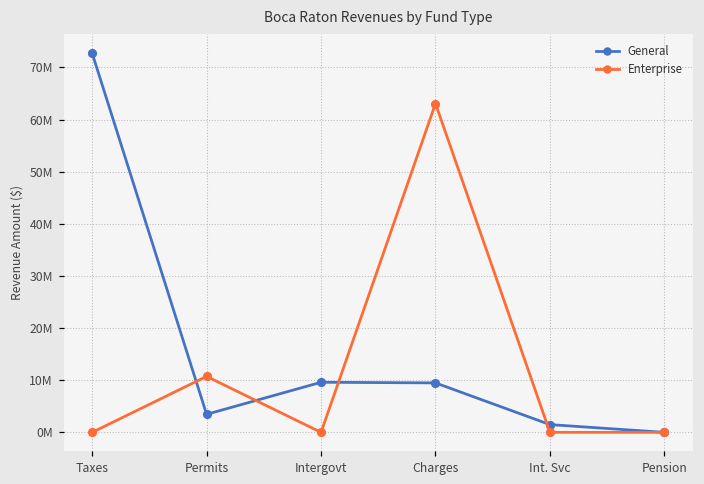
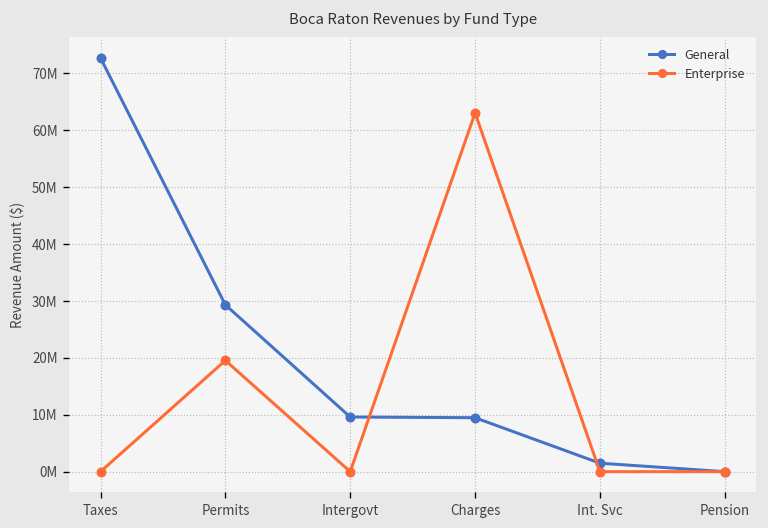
General, Permits: 3000000 -> 29000000
Enterprise, Permits: 11000000 -> 20000000
